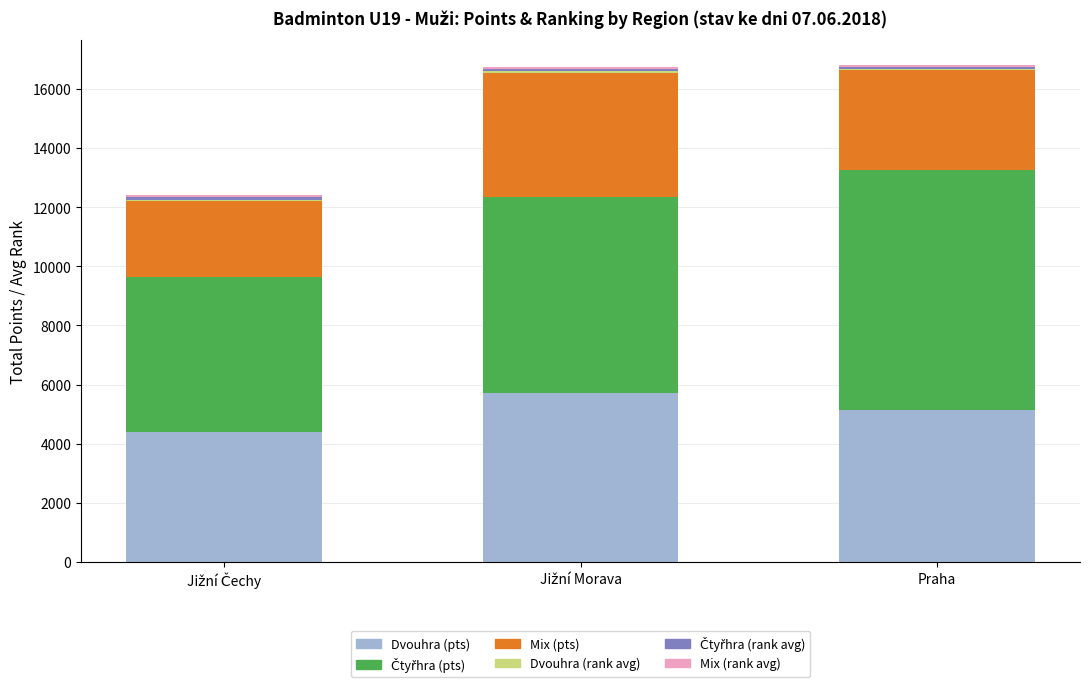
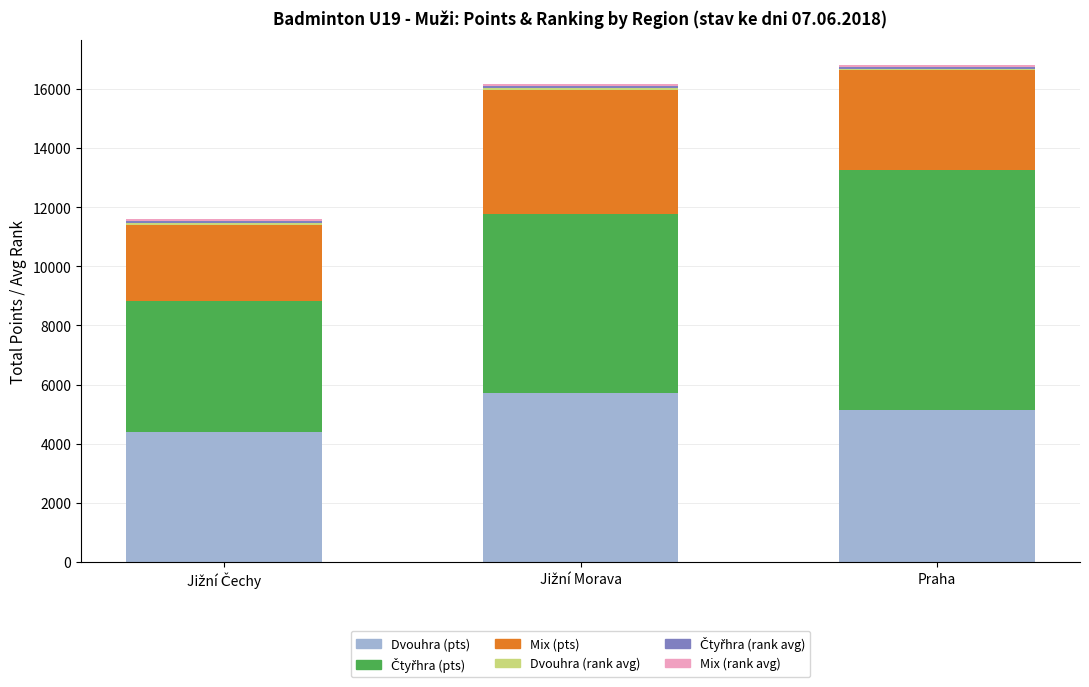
Čtyřhra (pts), Jižní Čechy: 5200 -> 4400
Čtyřhra (pts), Jižní Morava: 6600 -> 6100
